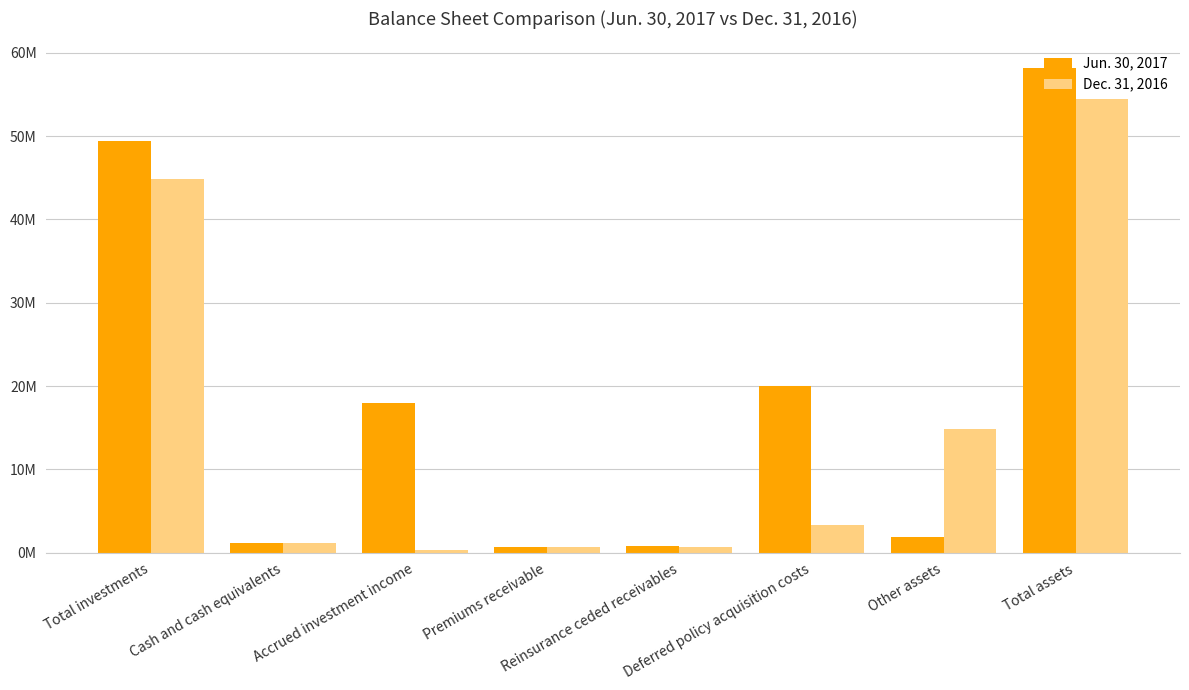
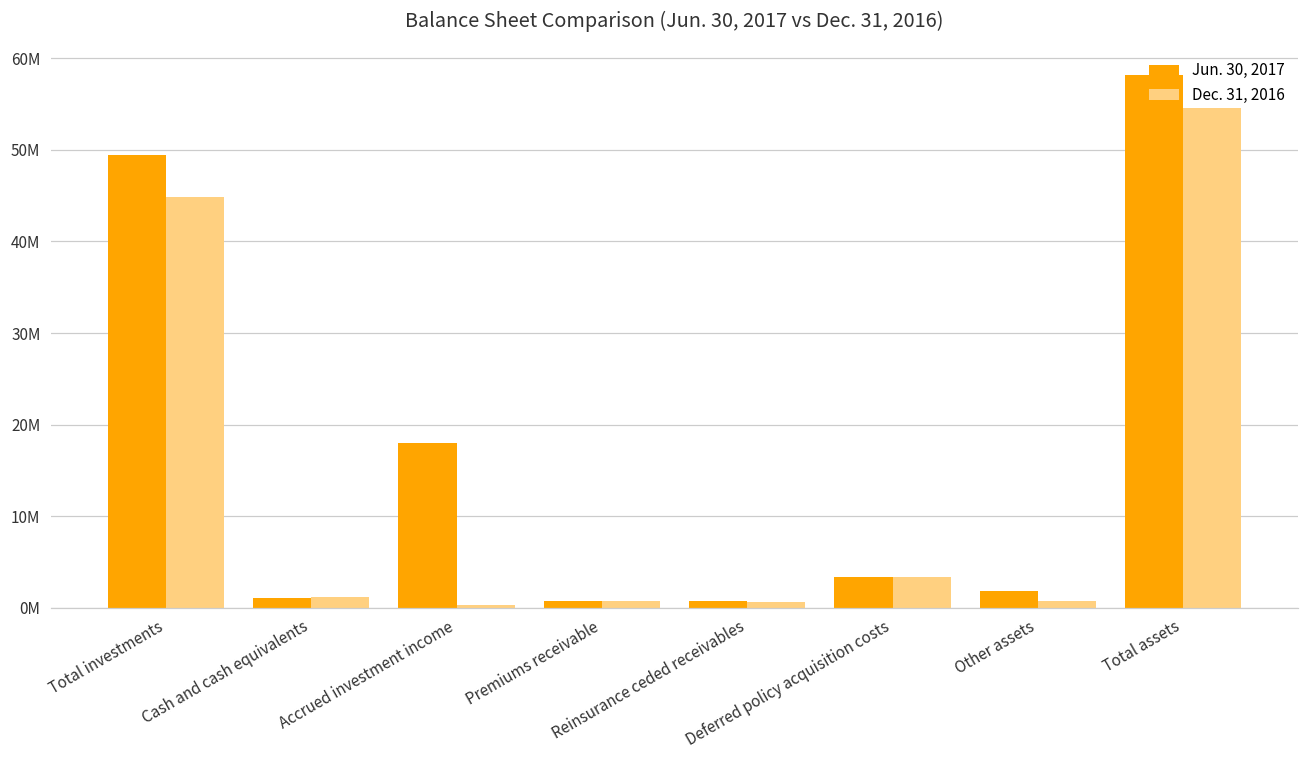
Jun. 30, 2017, Deferred policy acquisition costs: 20000000 -> 3000000
Dec. 31, 2016, Other assets: 15000000 -> 1000000
